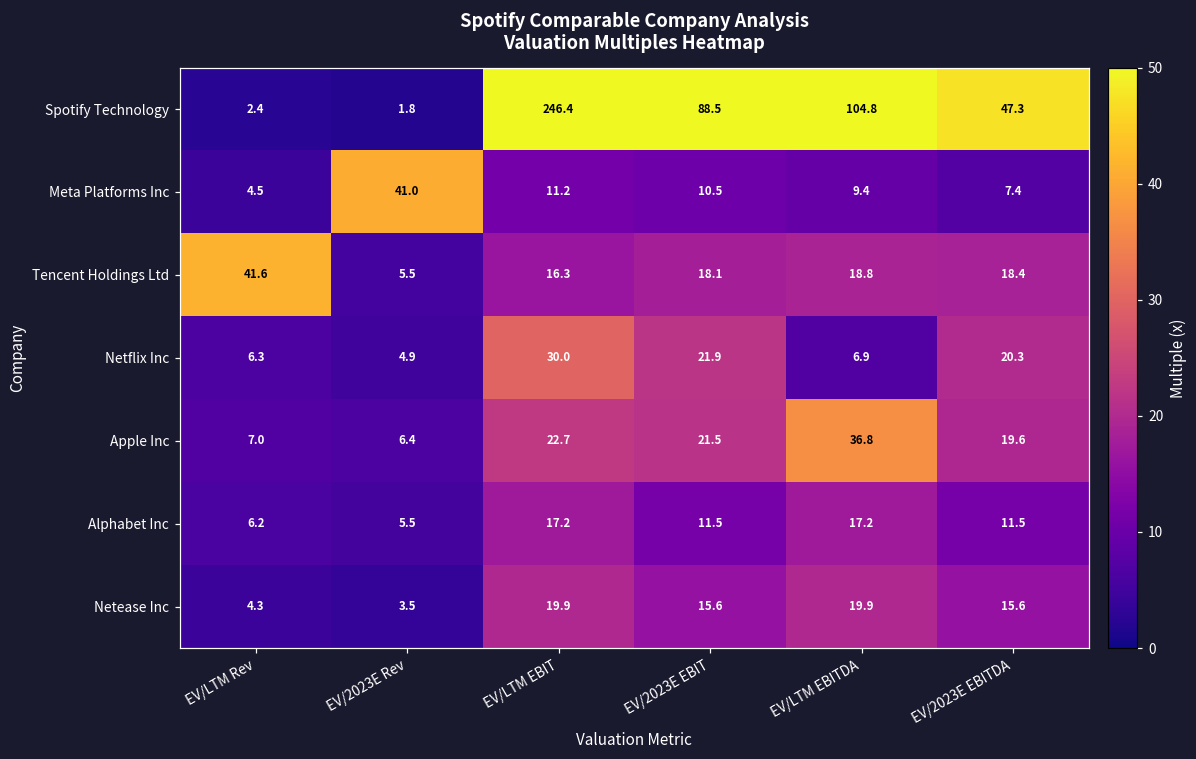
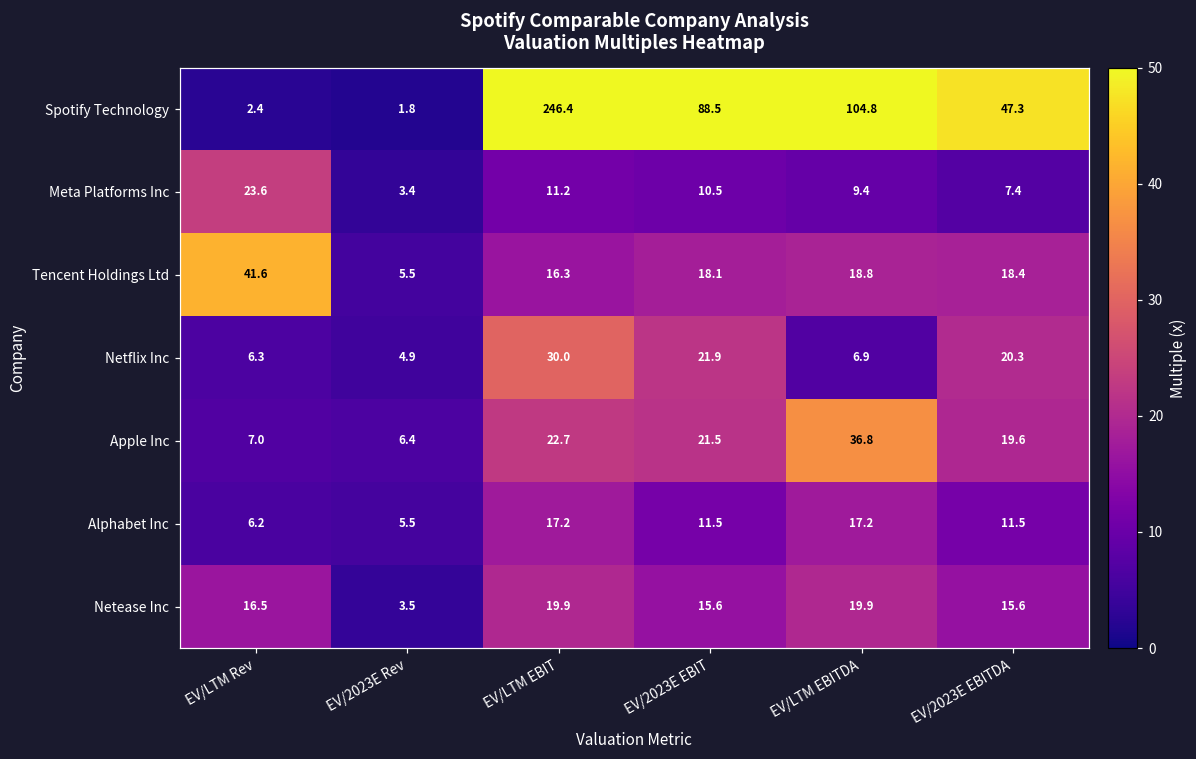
Meta Platforms Inc, EV/LTM Rev: 4.5 -> 23.6
Meta Platforms Inc, EV/2023E Rev: 41.0 -> 3.4
Netease Inc, EV/LTM Rev: 4.3 -> 16.5
